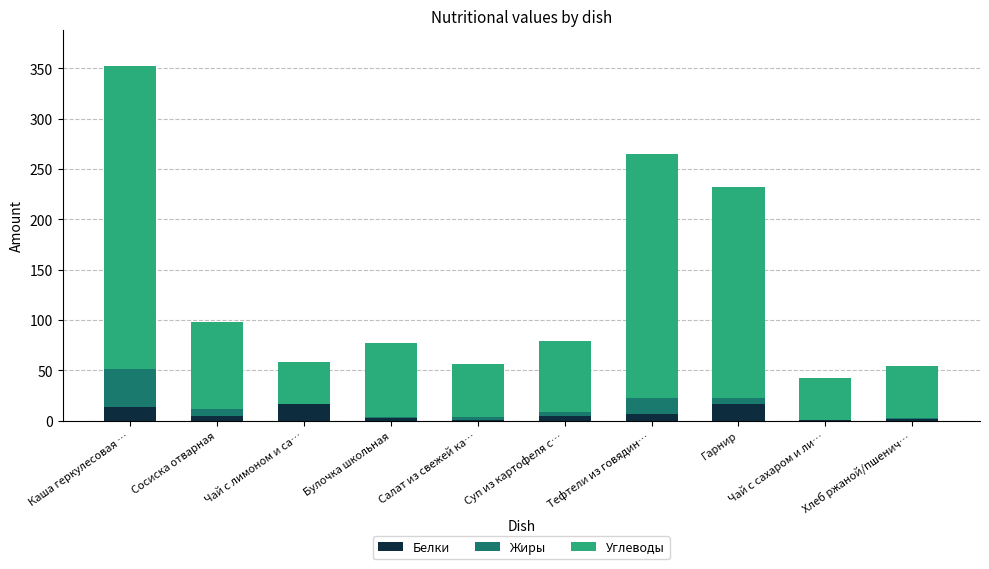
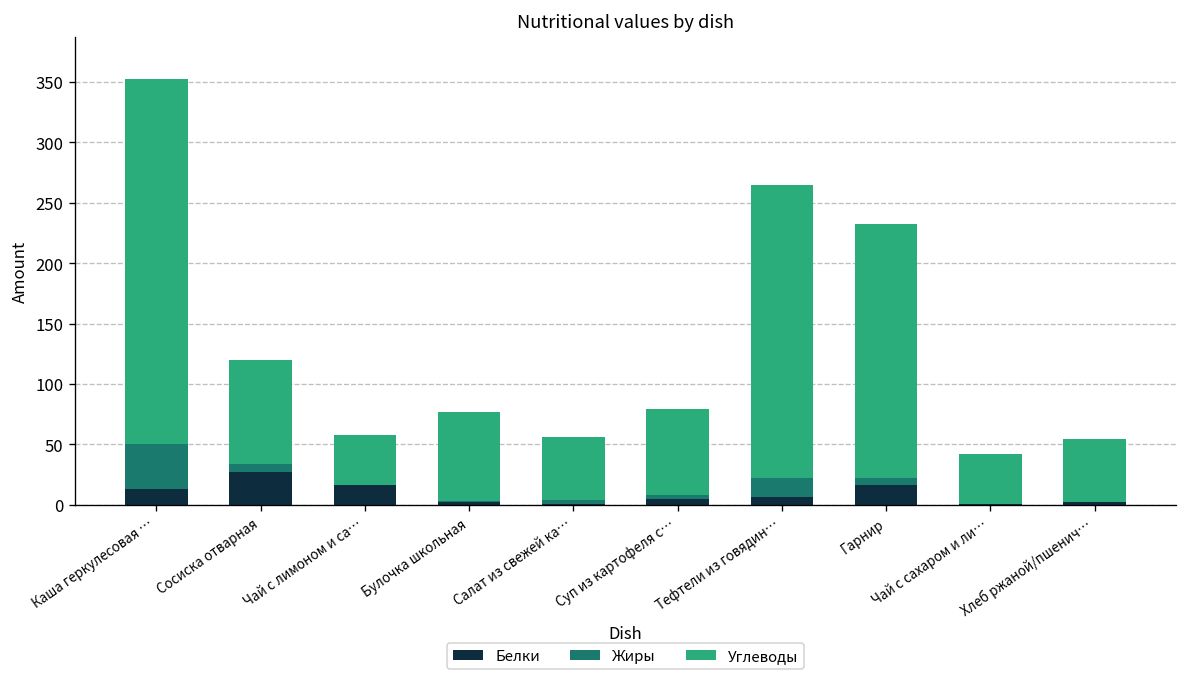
Белки, Сосиска отварная: 5 -> 27
